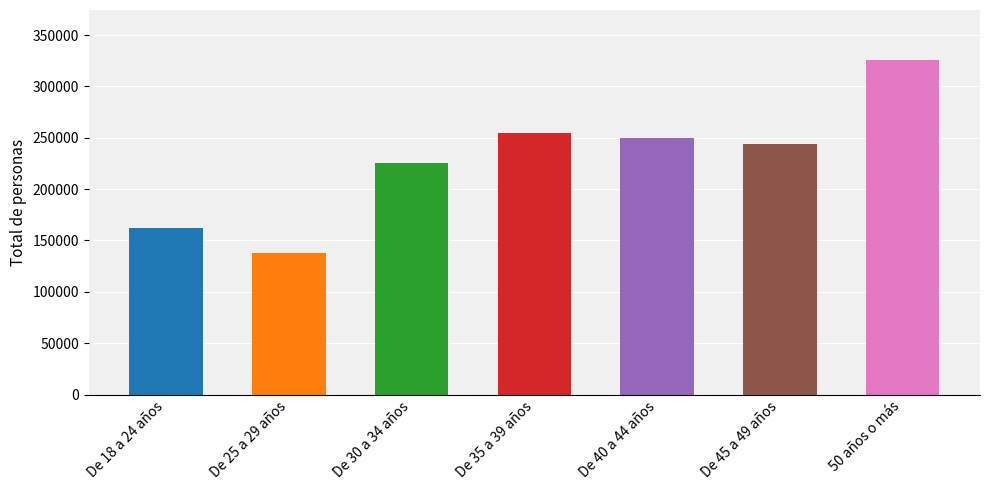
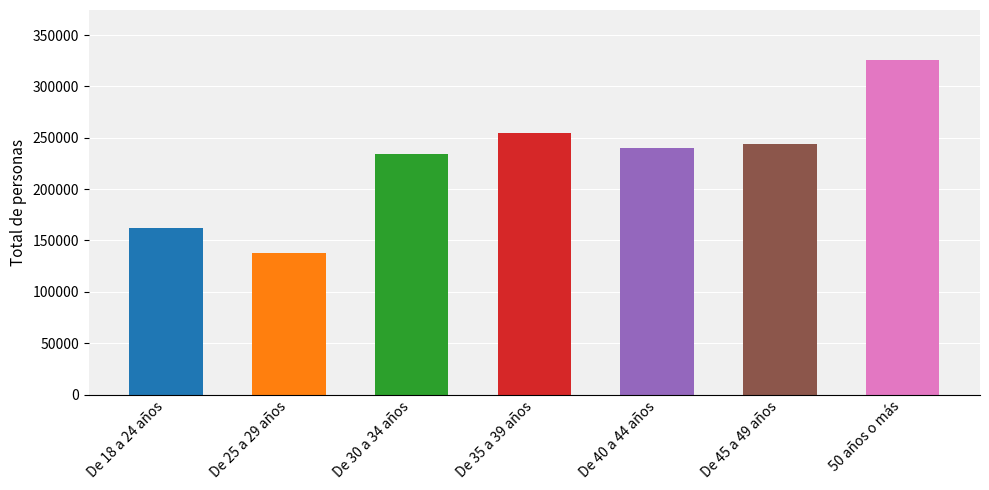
De 30 a 34 años: 225000 -> 235000
De 40 a 44 años: 250000 -> 240000
